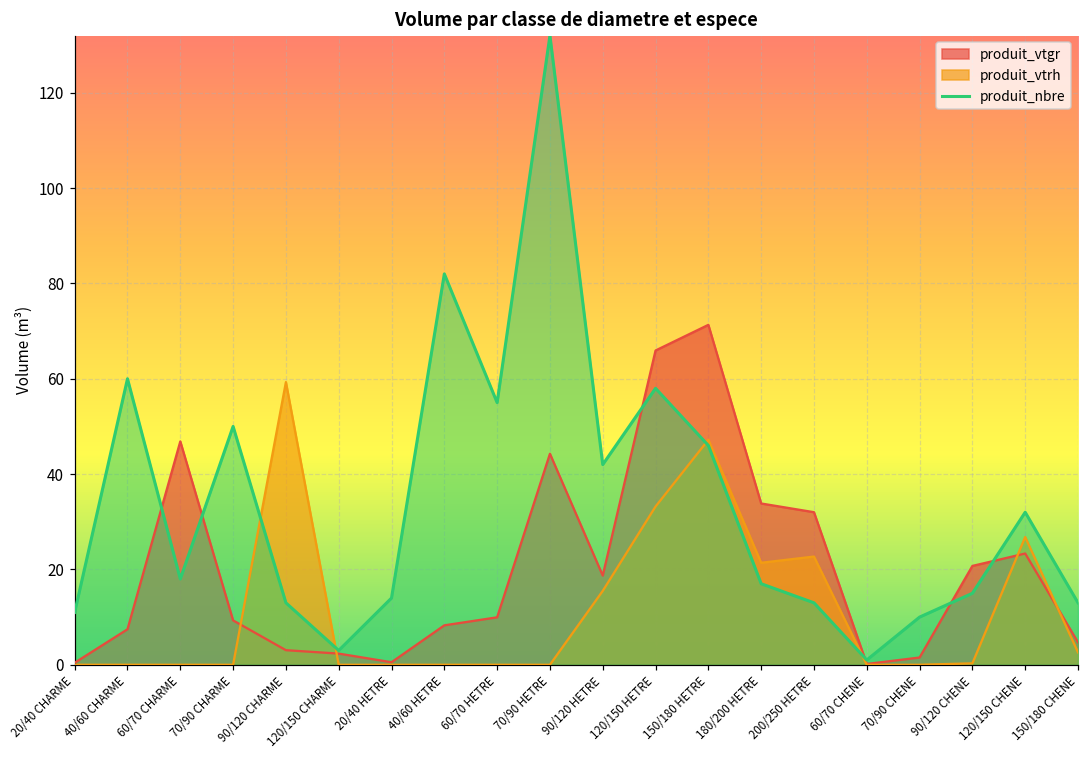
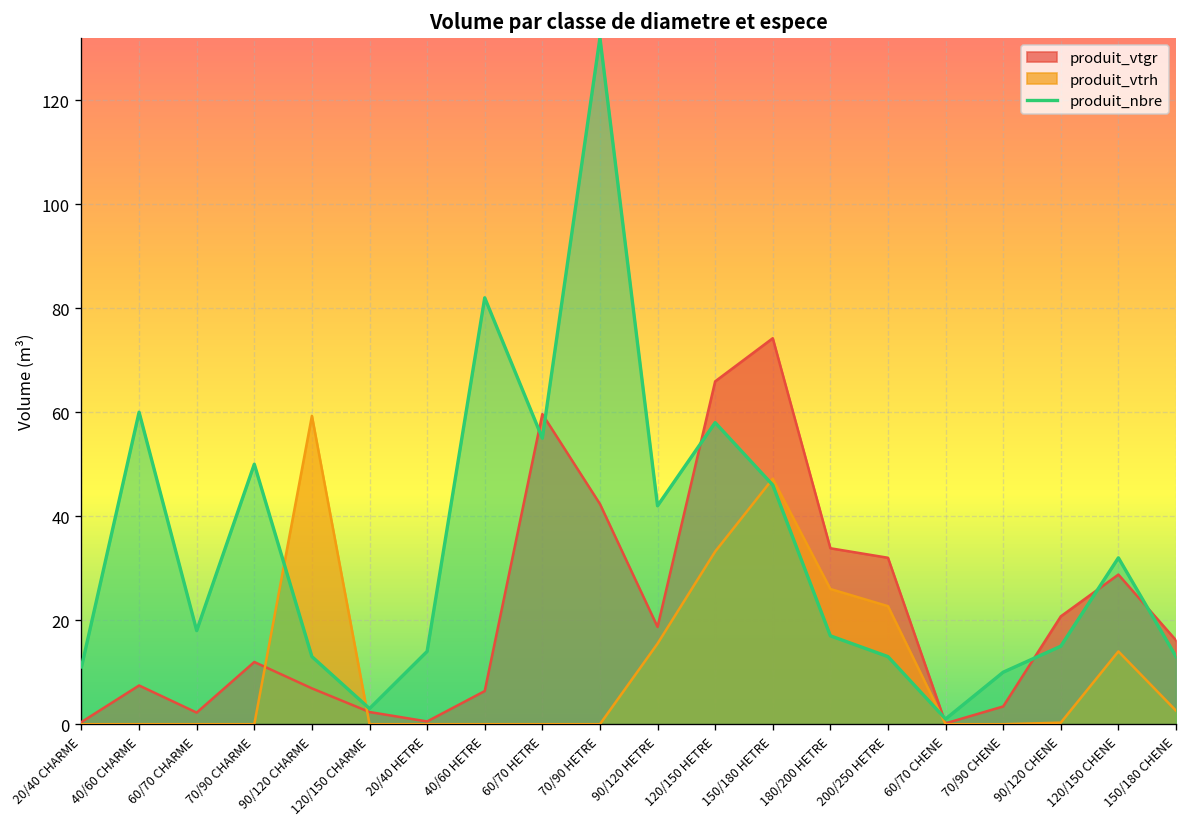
produit_vtgr, 60/70 CHARME: 47 -> 2
produit_vtgr, 70/90 CHARME: 9 -> 12
produit_vtgr, 90/120 CHARME: 3 -> 7
produit_vtgr, 40/60 HETRE: 8 -> 6
produit_vtgr, 60/70 HETRE: 10 -> 60
produit_vtgr, 70/90 HETRE: 44 -> 42
produit_vtgr, 150/180 HETRE: 71 -> 74
produit_vtrh, 180/200 HETRE: 21 -> 26
produit_vtgr, 70/90 CHENE: 2 -> 3
produit_vtgr, 120/150 CHENE: 23 -> 29
produit_vtrh, 120/150 CHENE: 27 -> 14
produit_vtgr, 150/180 CHENE: 5 -> 16
